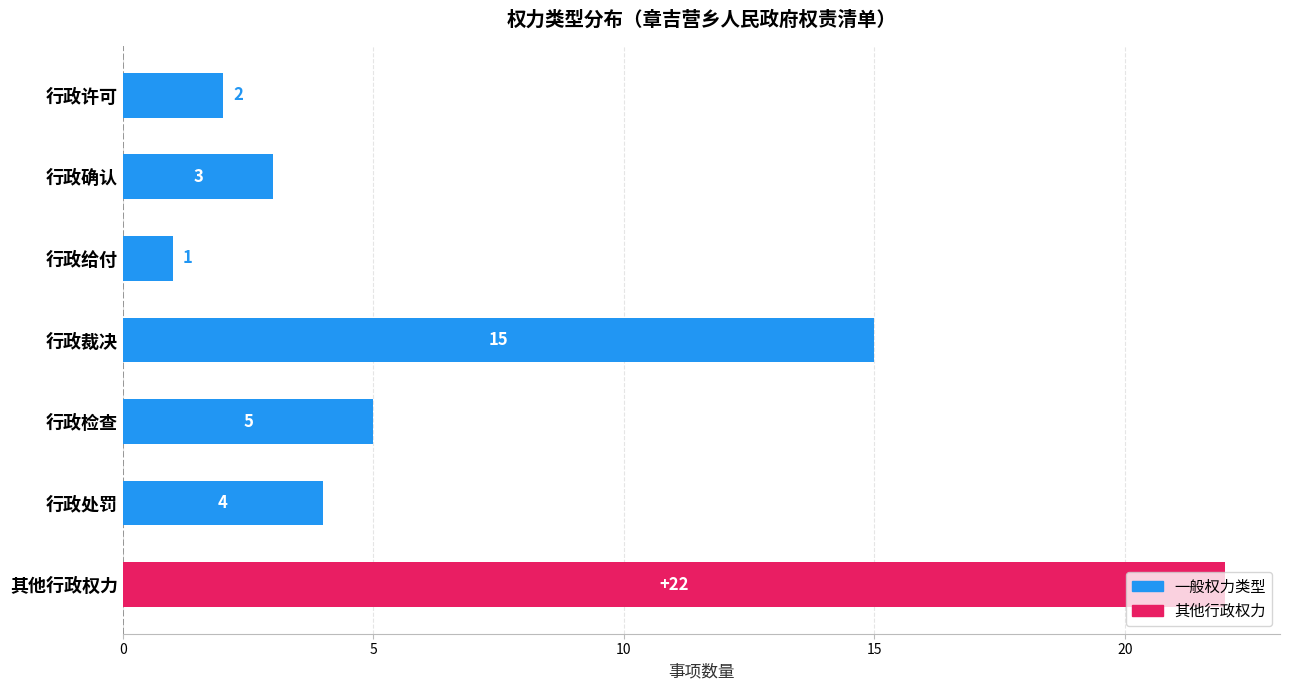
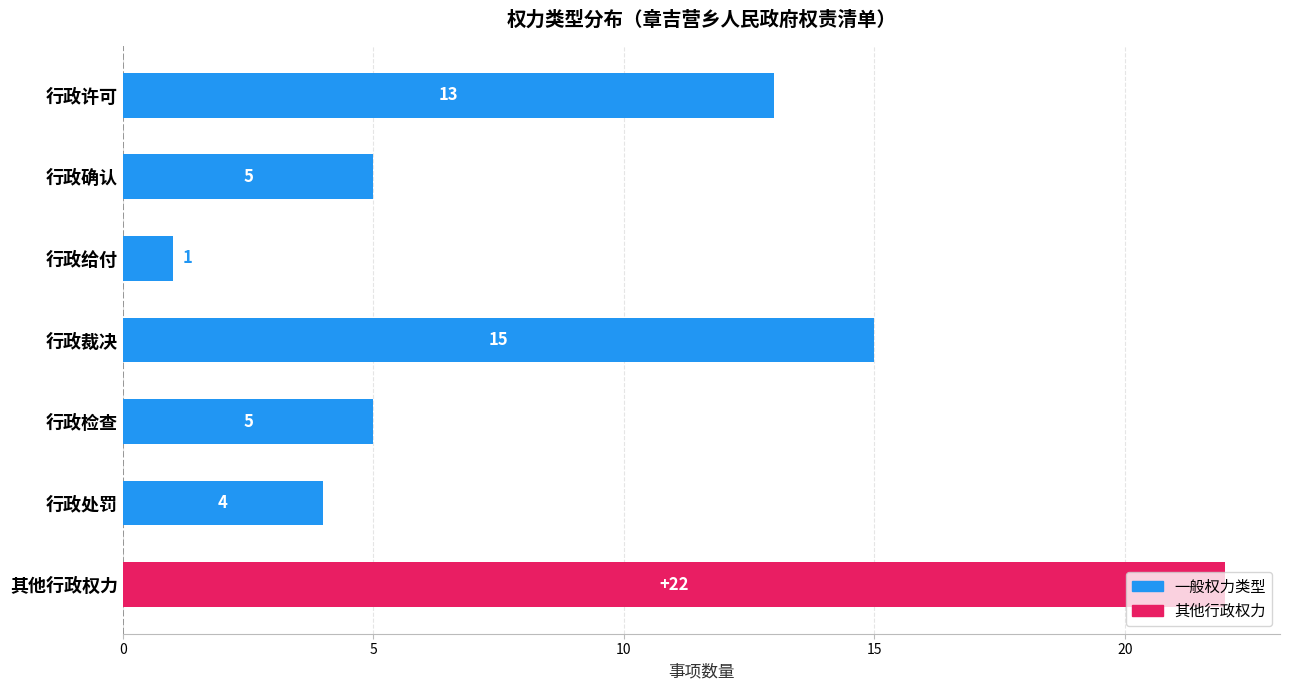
行政许可: 2 -> 13
行政确认: 3 -> 5
